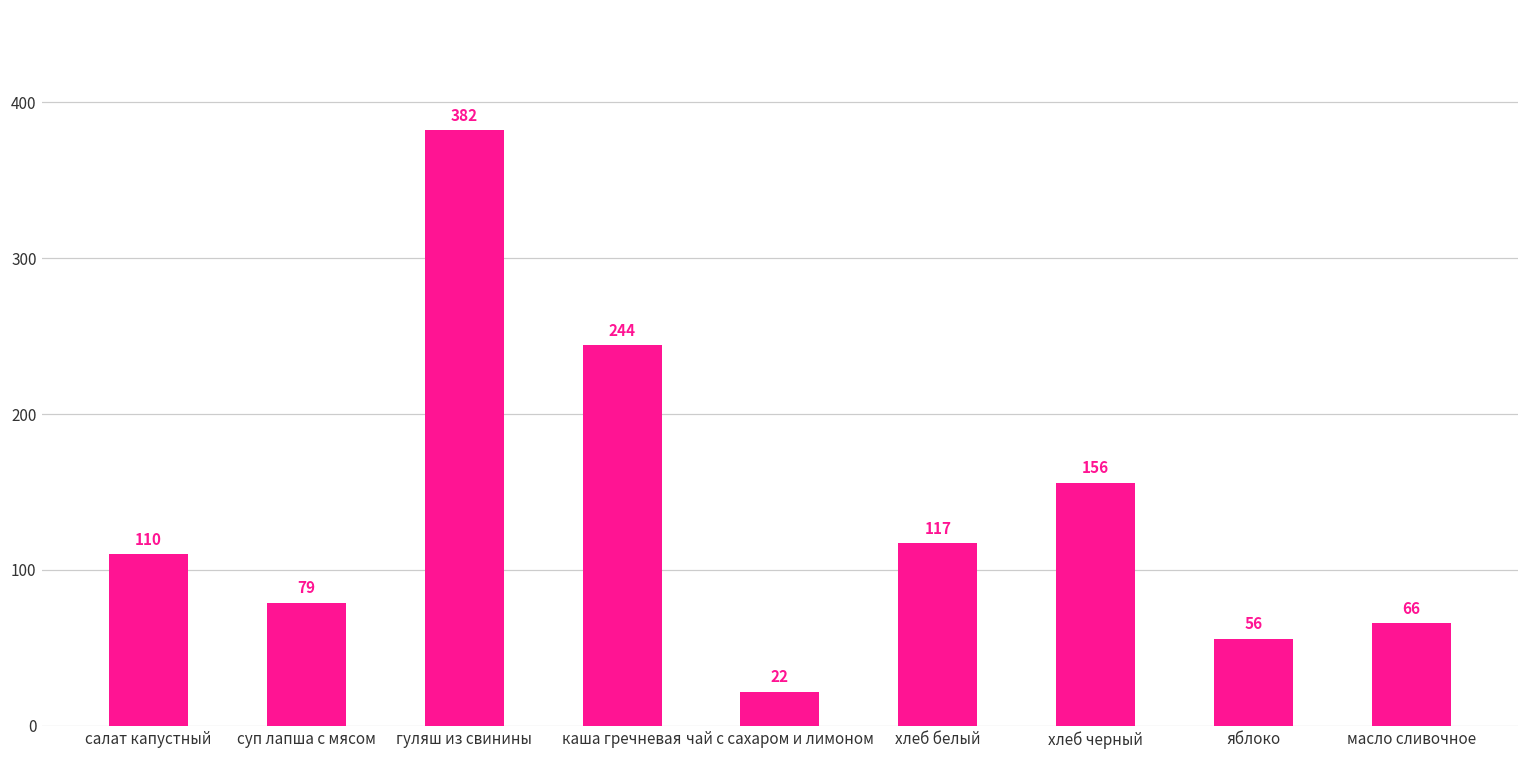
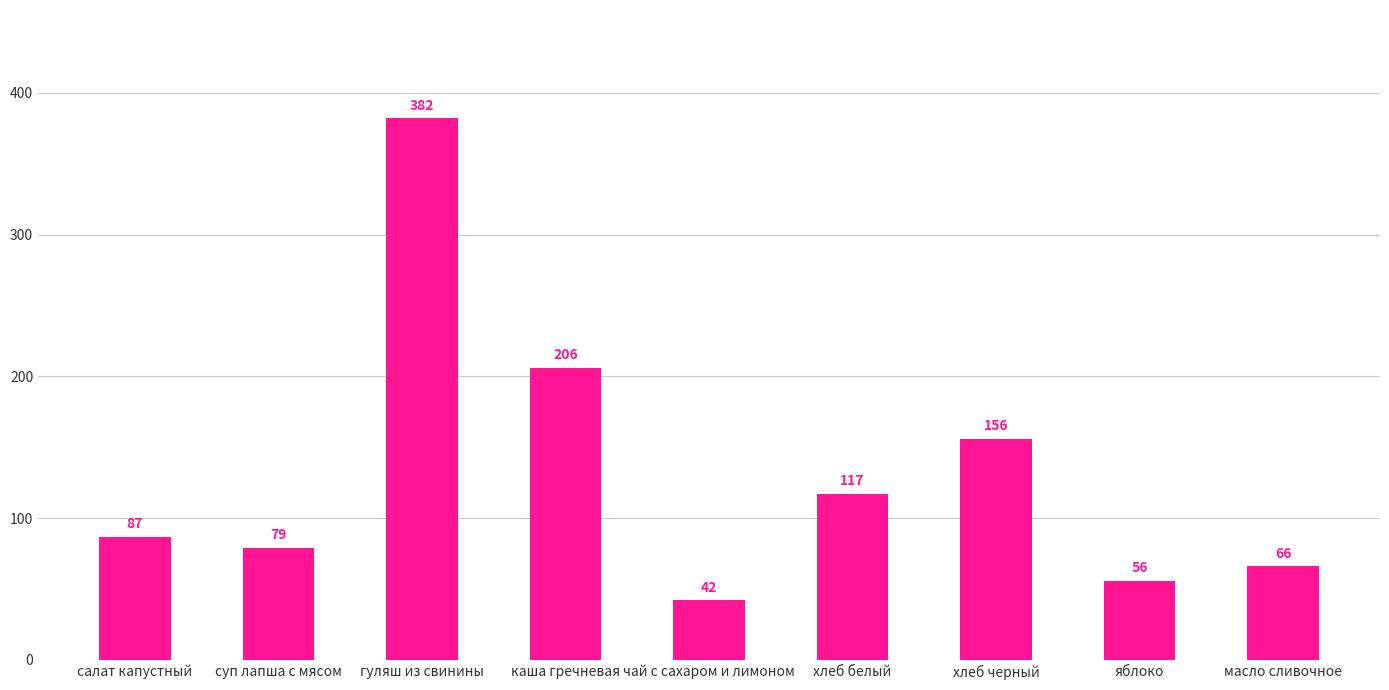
салат капустный: 110 -> 87
каша гречневая: 244 -> 206
чай с сахаром и лимоном: 22 -> 42
